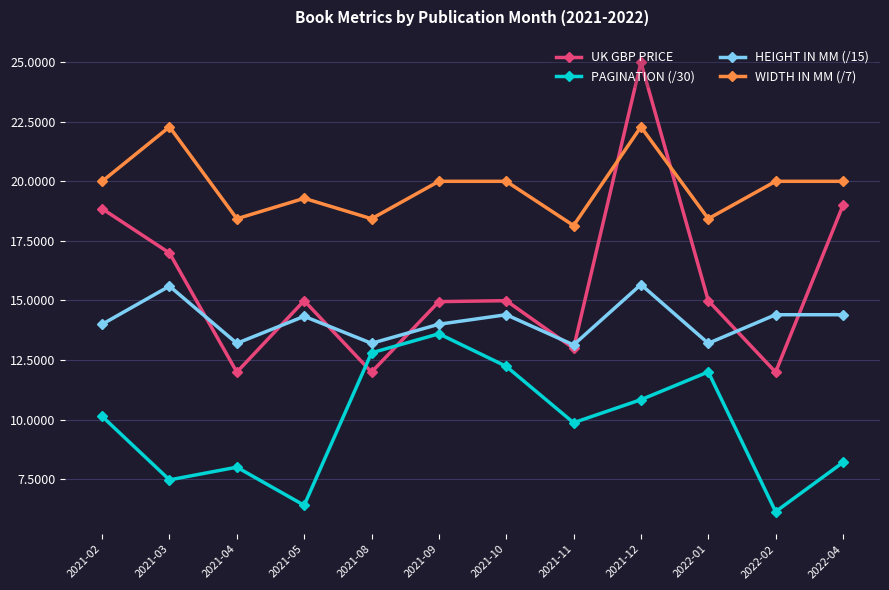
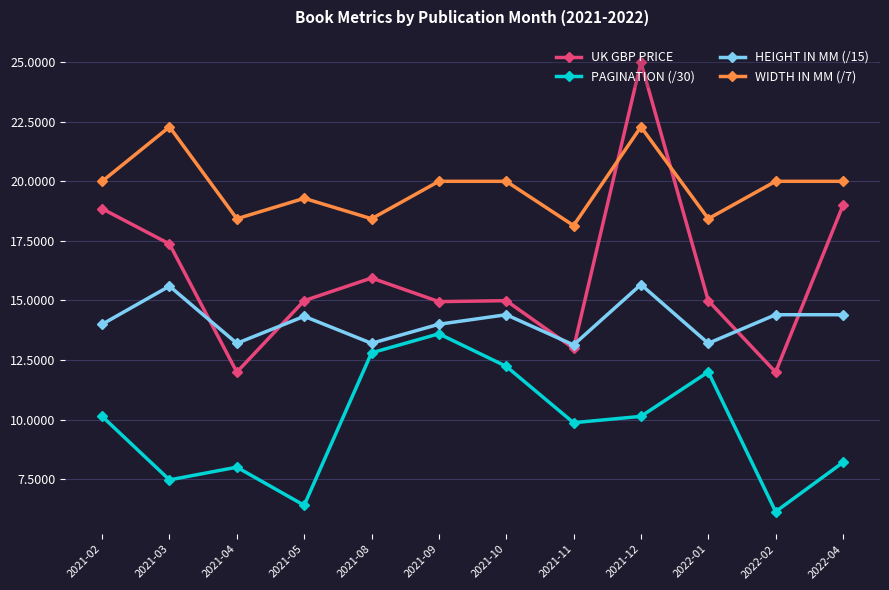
UK GBP PRICE, 2021-03: 17.0 -> 17.4
UK GBP PRICE, 2021-08: 12.0 -> 15.9
PAGINATION (/30), 2021-12: 10.8 -> 10.1
